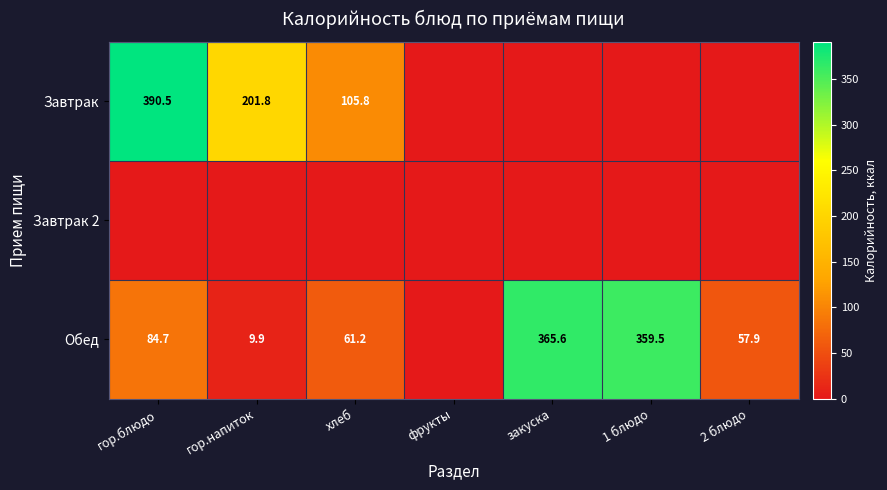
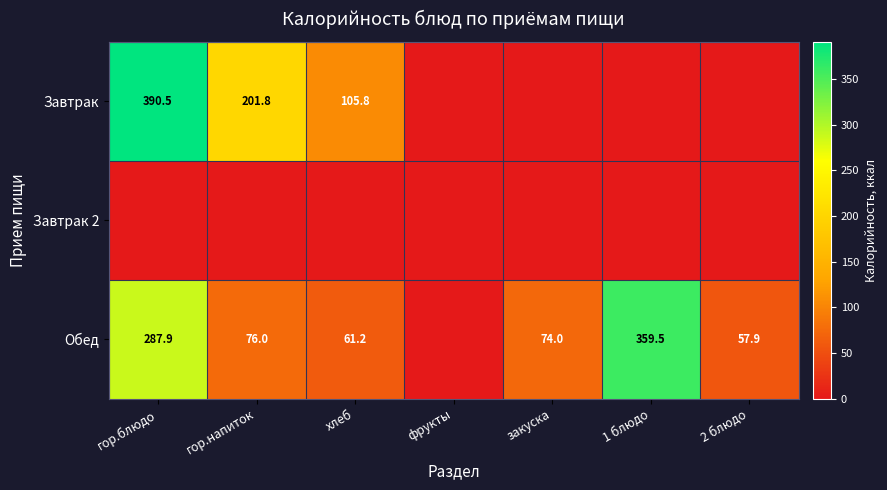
Обед, гор.блюдо: 84.7 -> 287.9
Обед, гор.напиток: 9.9 -> 76.0
Обед, закуска: 365.6 -> 74.0
